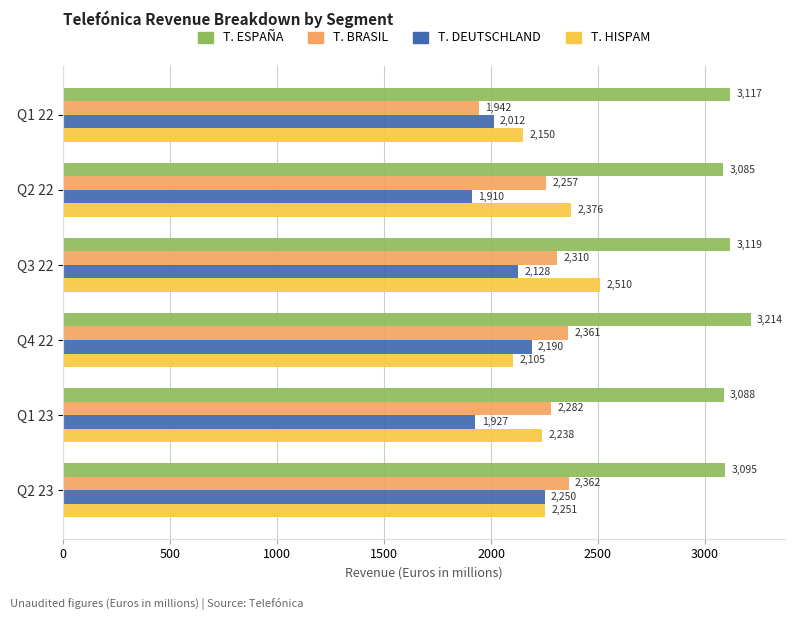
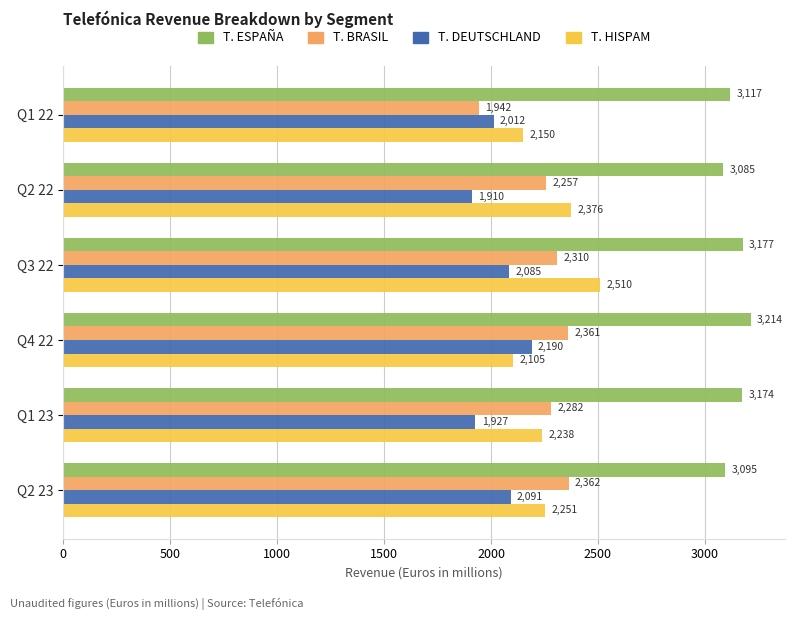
T. ESPAÑA, Q3 22: 3,119 -> 3,177
T. DEUTSCHLAND, Q3 22: 2,128 -> 2,085
T. ESPAÑA, Q1 23: 3,088 -> 3,174
T. DEUTSCHLAND, Q2 23: 2,250 -> 2,091
